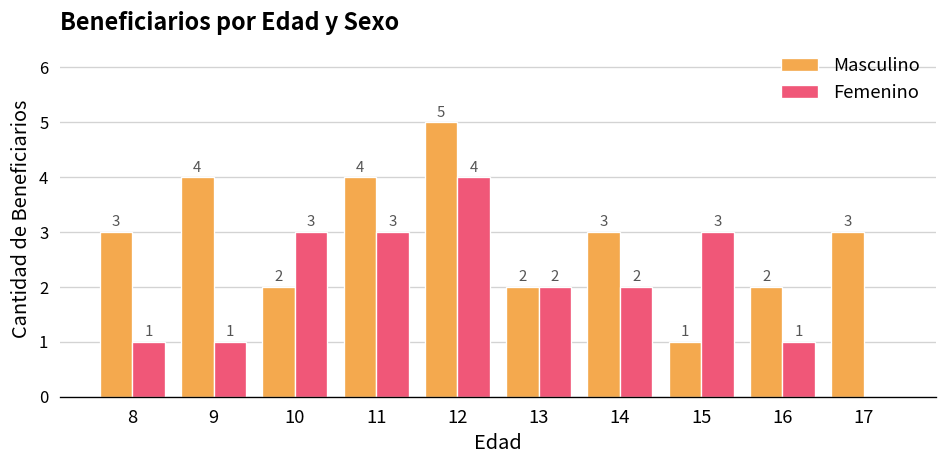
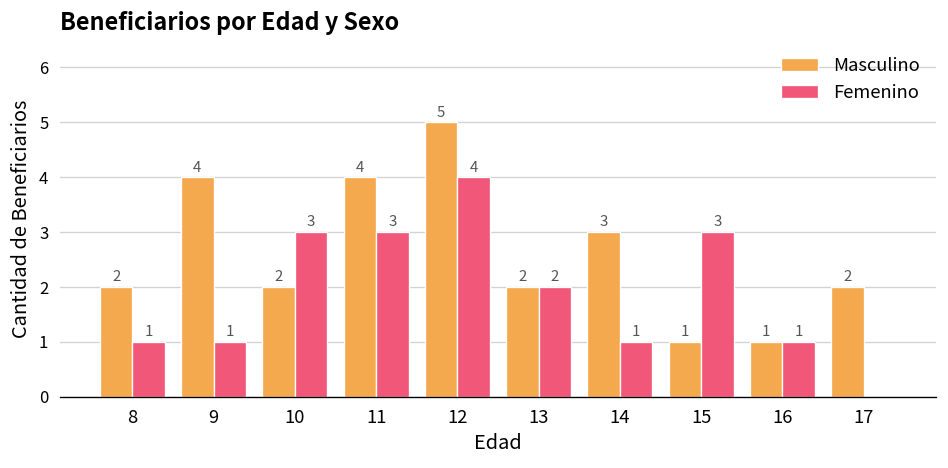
Masculino, 8: 3 -> 2
Femenino, 14: 2 -> 1
Masculino, 16: 2 -> 1
Masculino, 17: 3 -> 2
